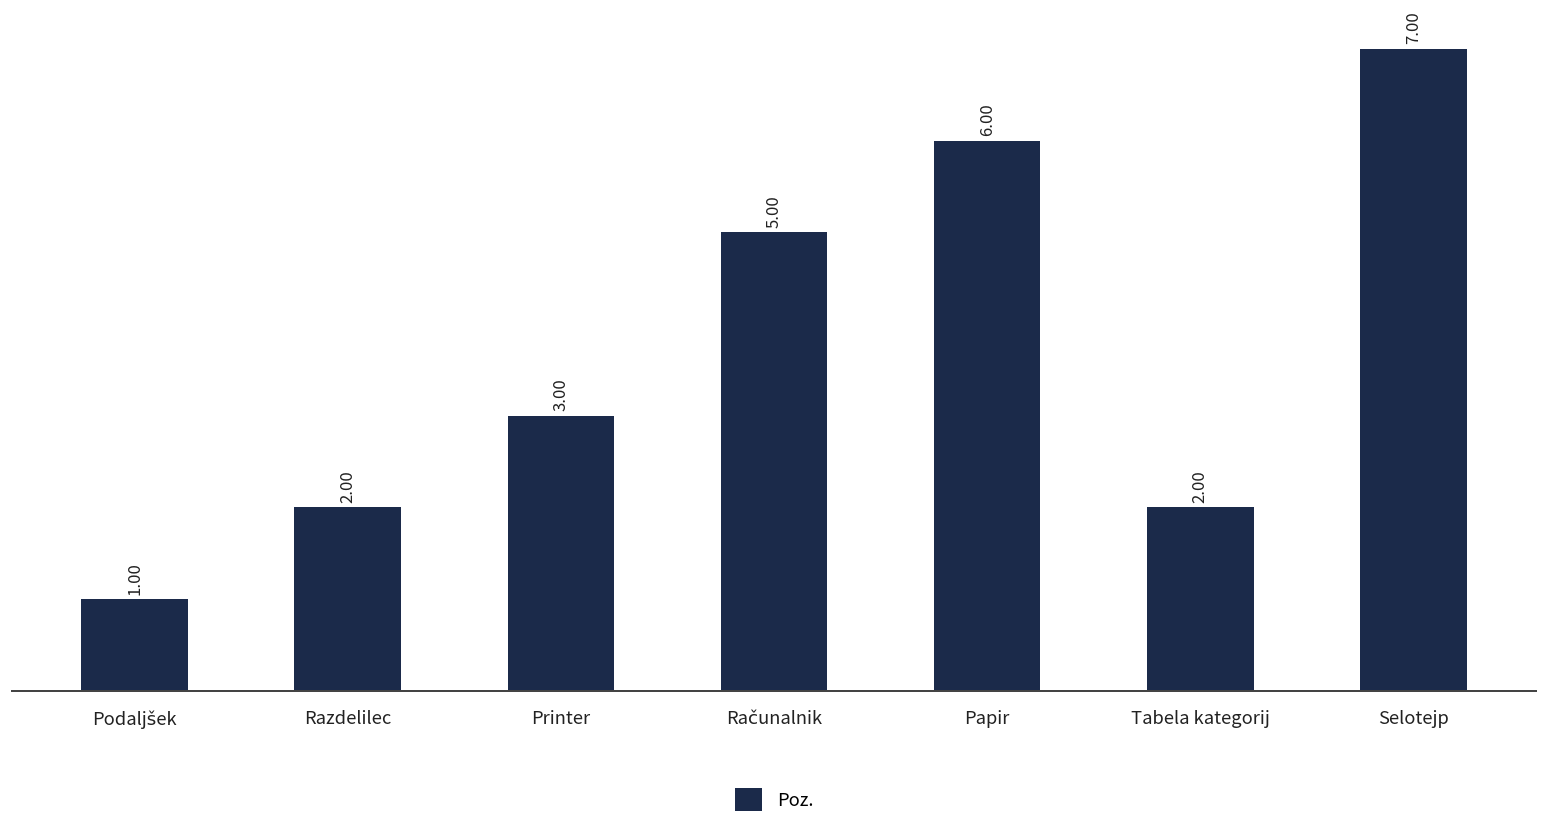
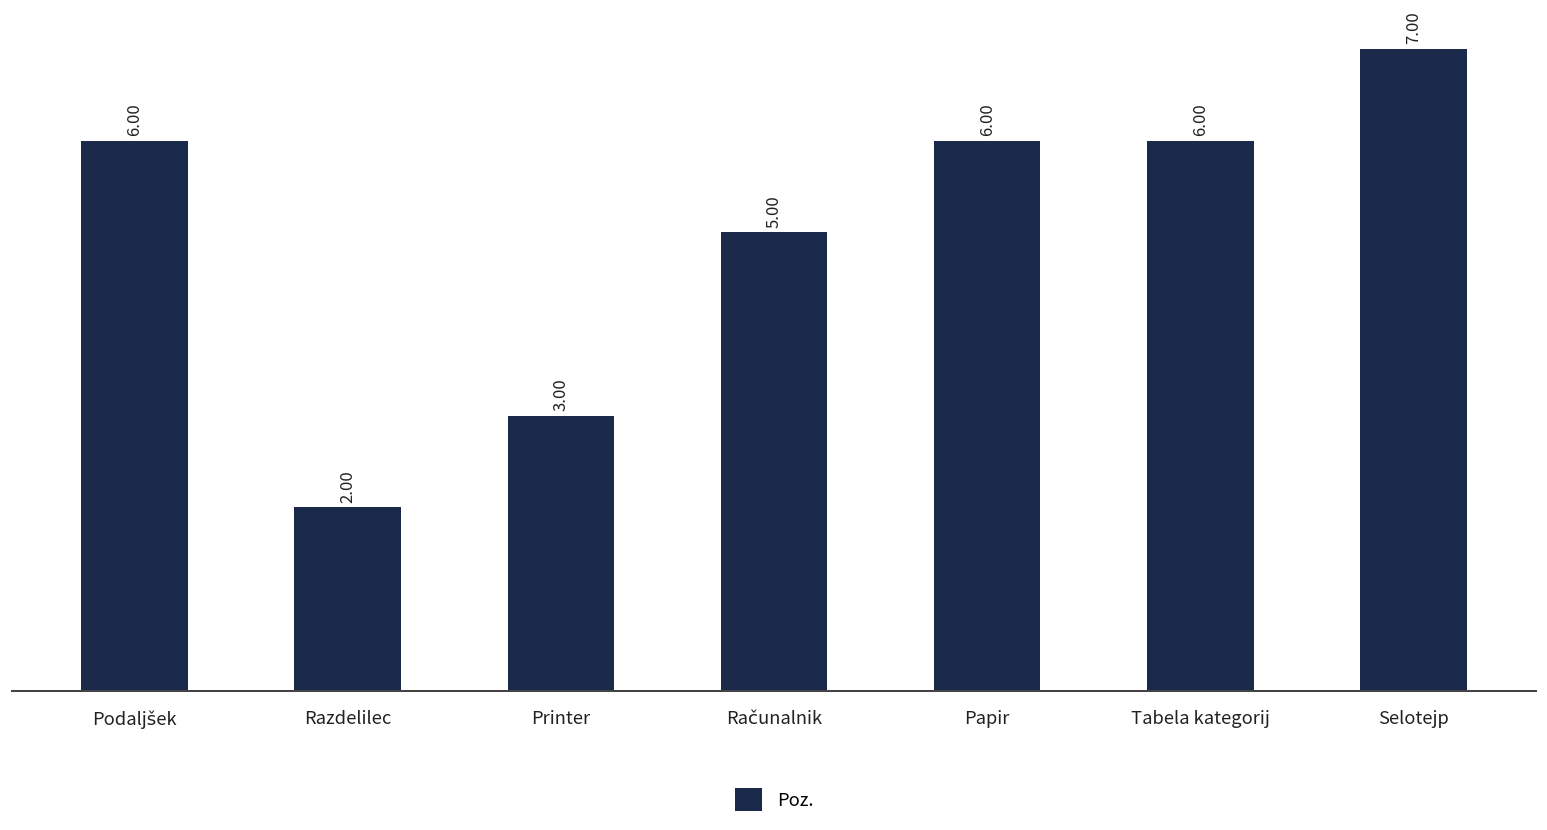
Podaljšek: 1.00 -> 6.00
Tabela kategorij: 2.00 -> 6.00
